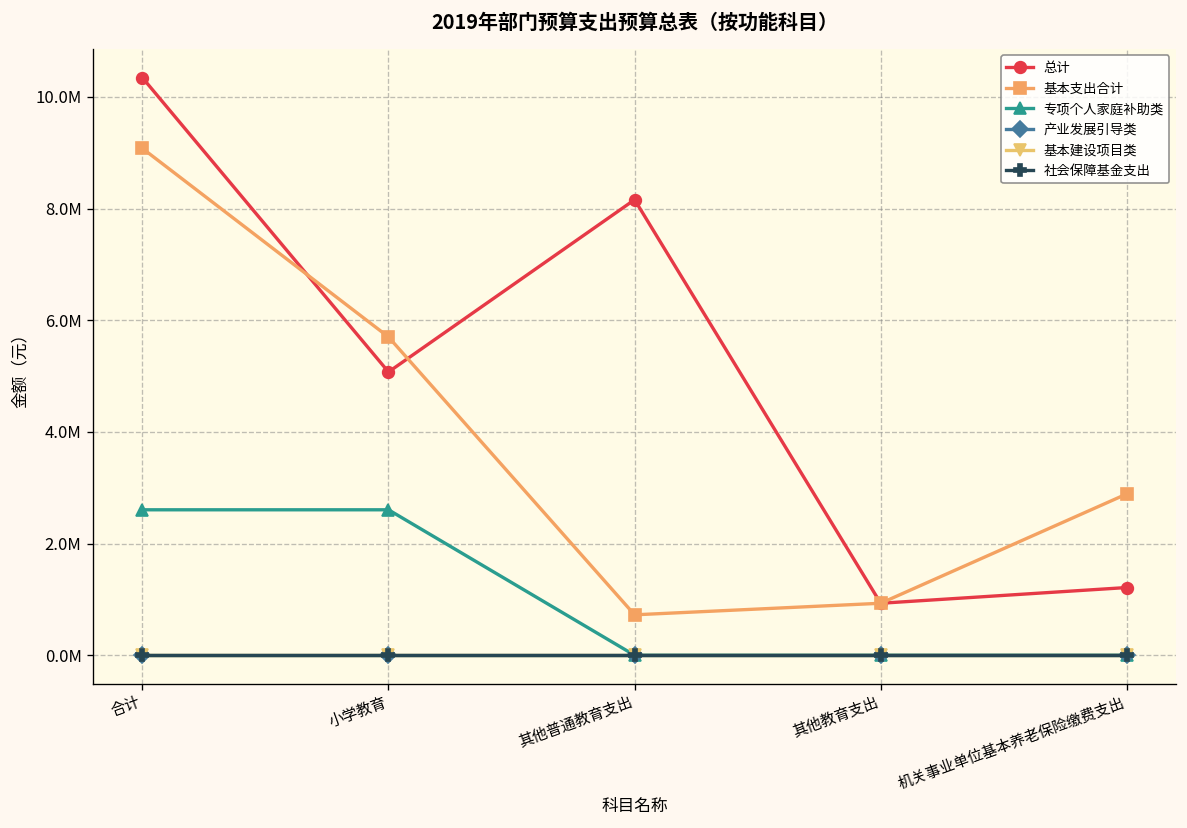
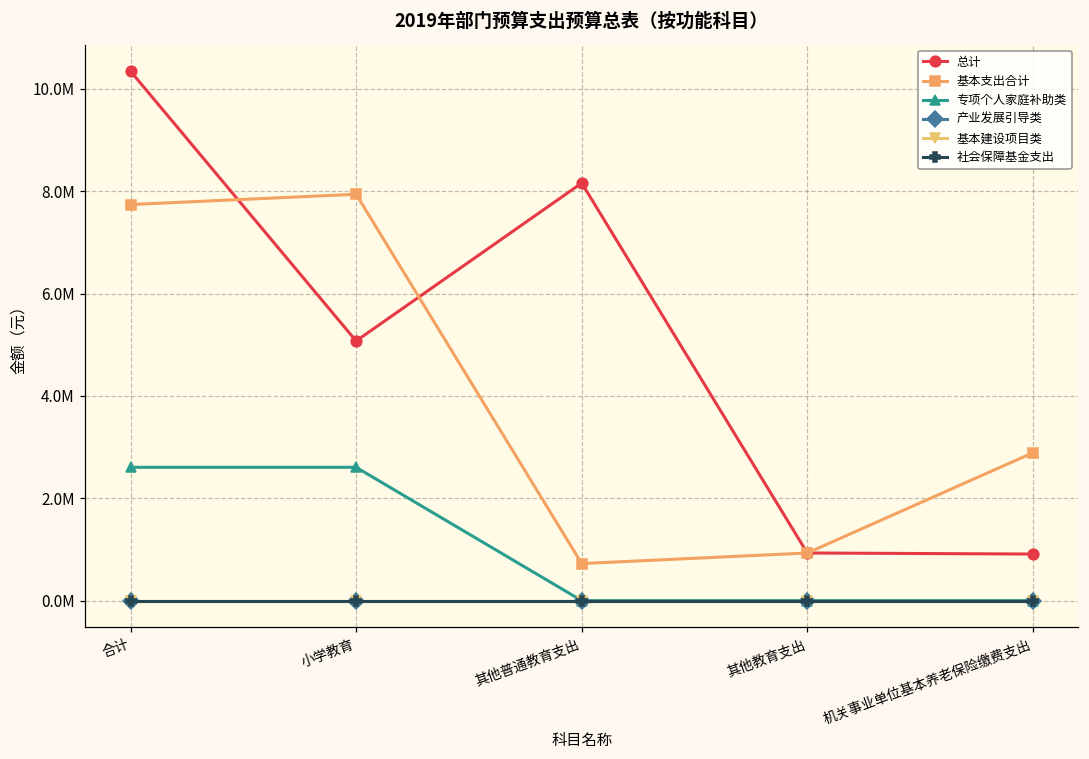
基本支出合计, 合计: 9100000 -> 7700000
基本支出合计, 小学教育: 5700000 -> 7900000
总计, 机关事业单位基本养老保险缴费支出: 1200000 -> 900000
